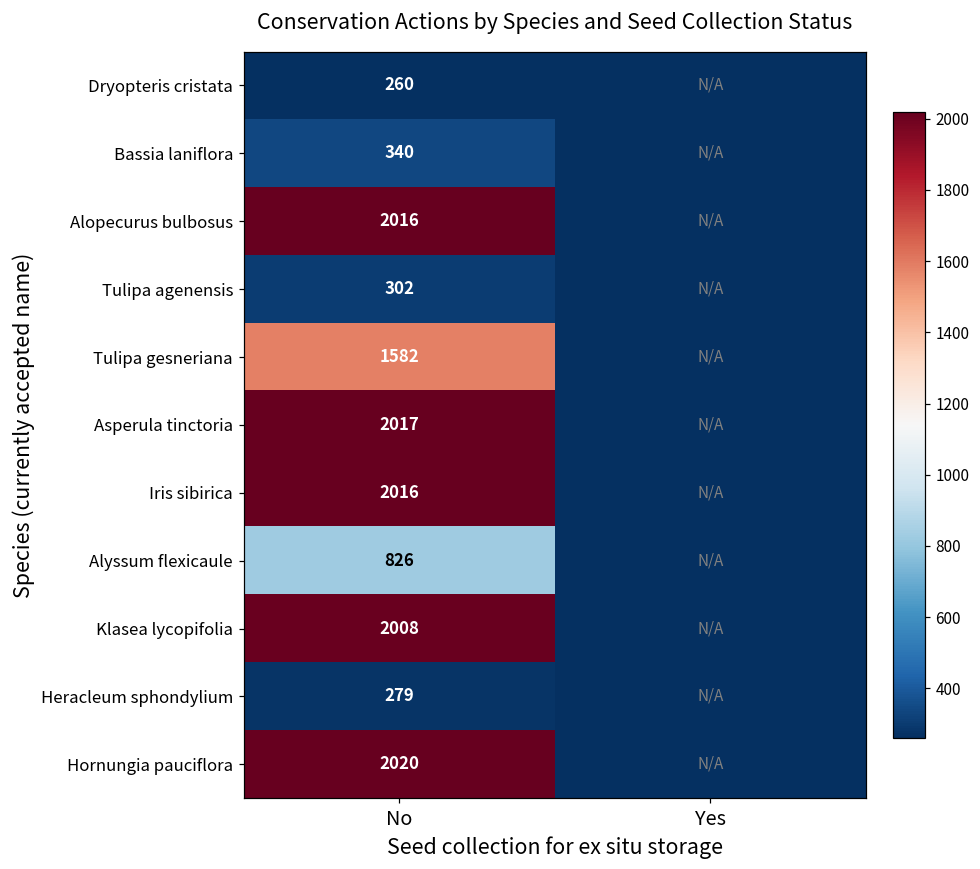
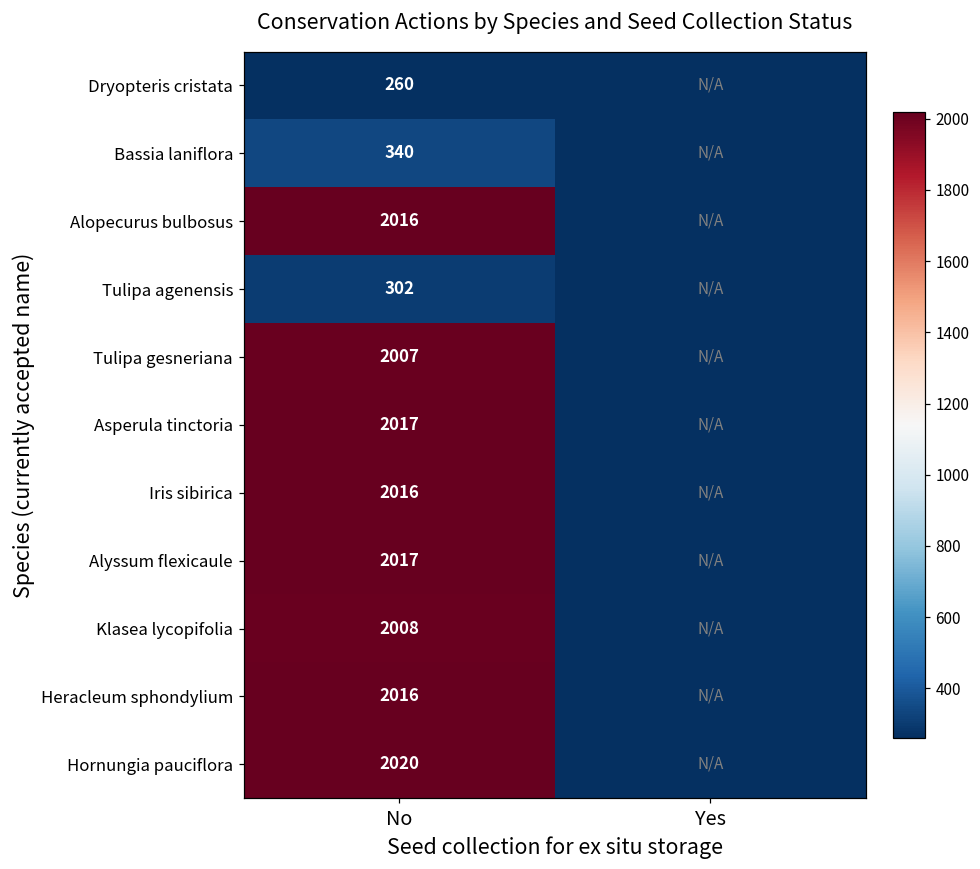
Tulipa gesneriana, No: 1582 -> 2007
Alyssum flexicaule, No: 826 -> 2017
Heracleum sphondylium, No: 279 -> 2016
